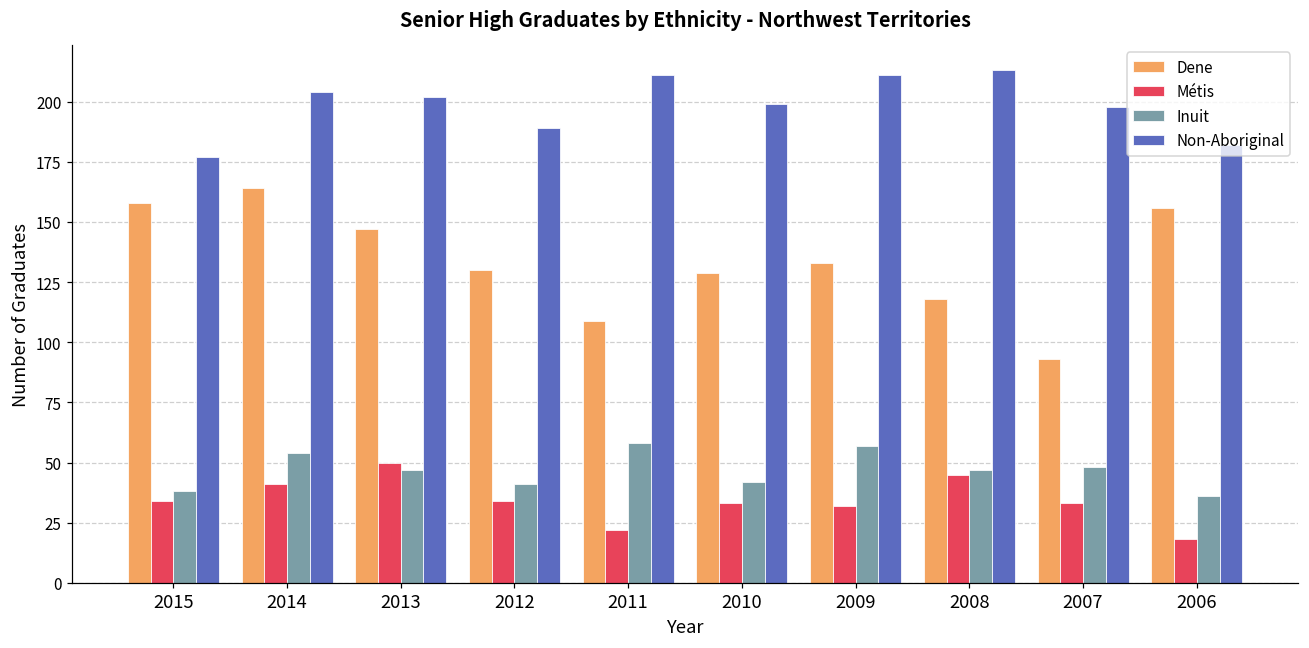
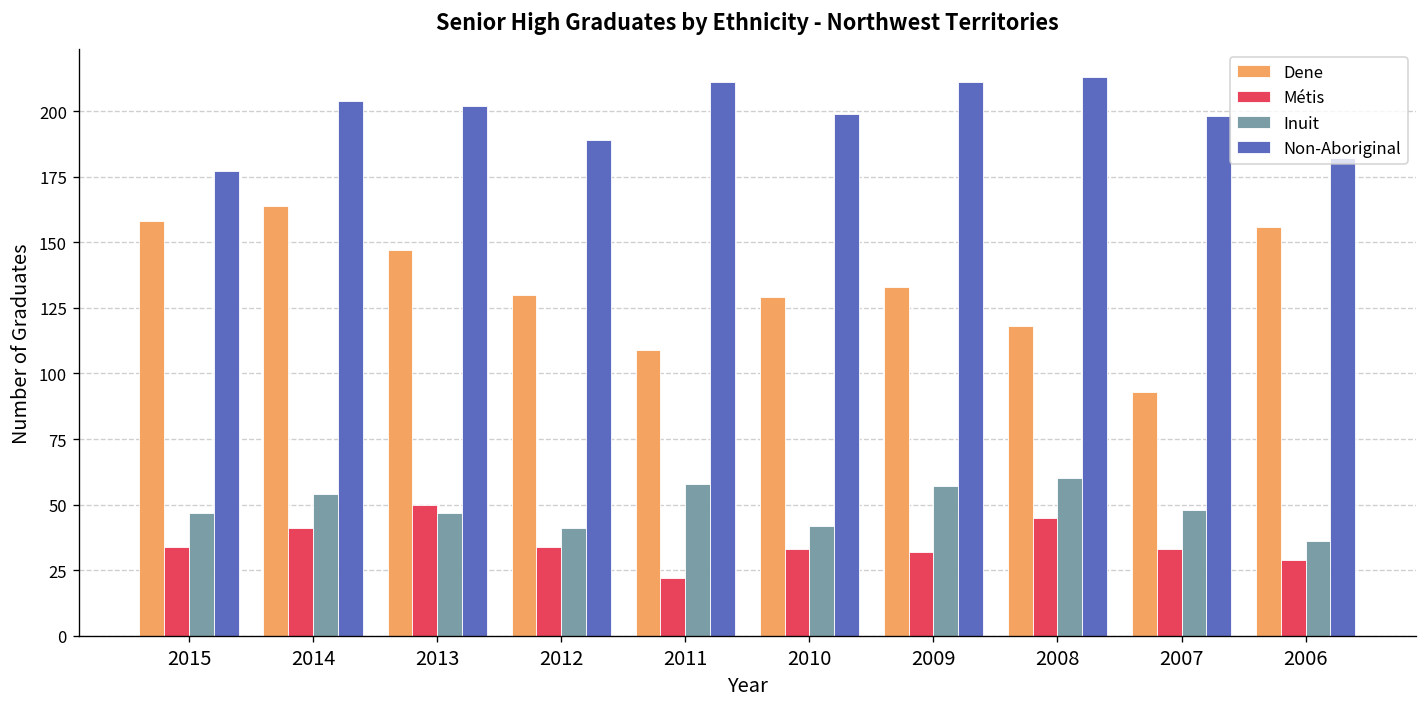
Inuit, 2015: 38 -> 47
Inuit, 2008: 47 -> 60
Métis, 2006: 18 -> 29
